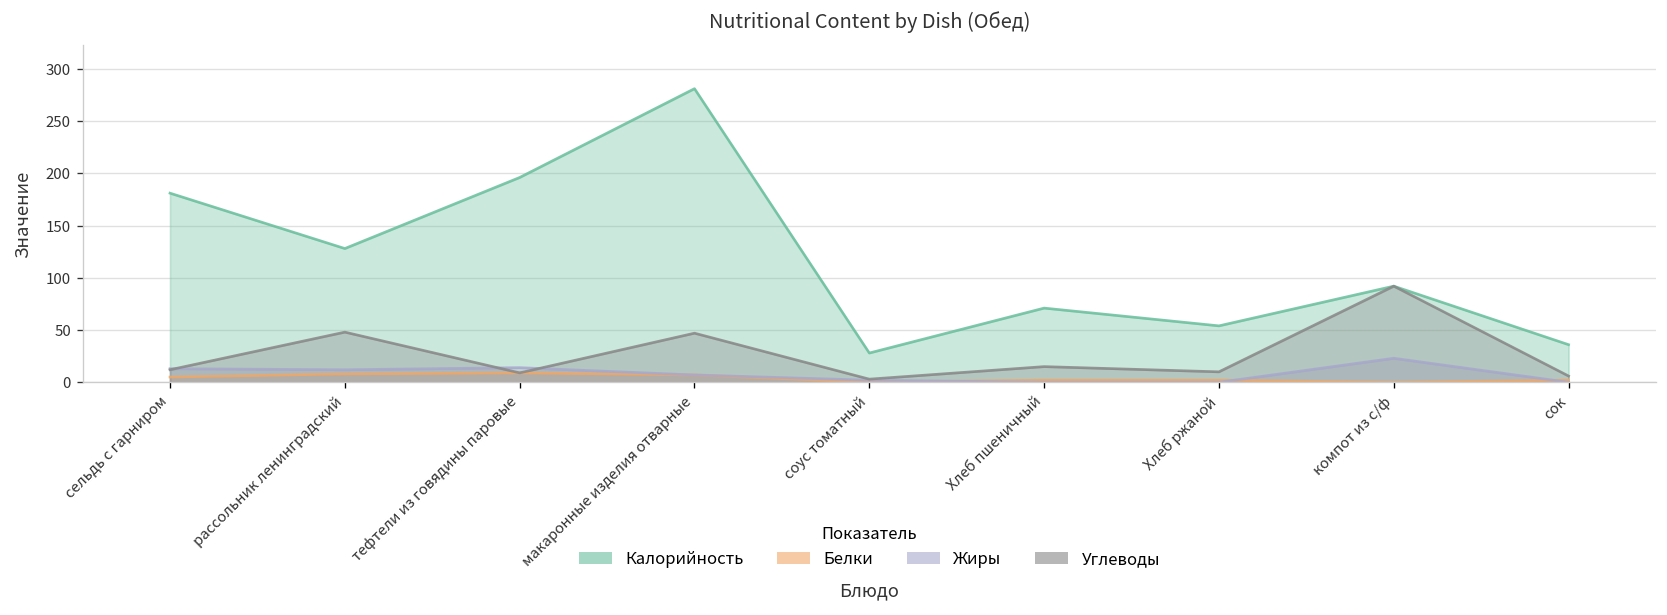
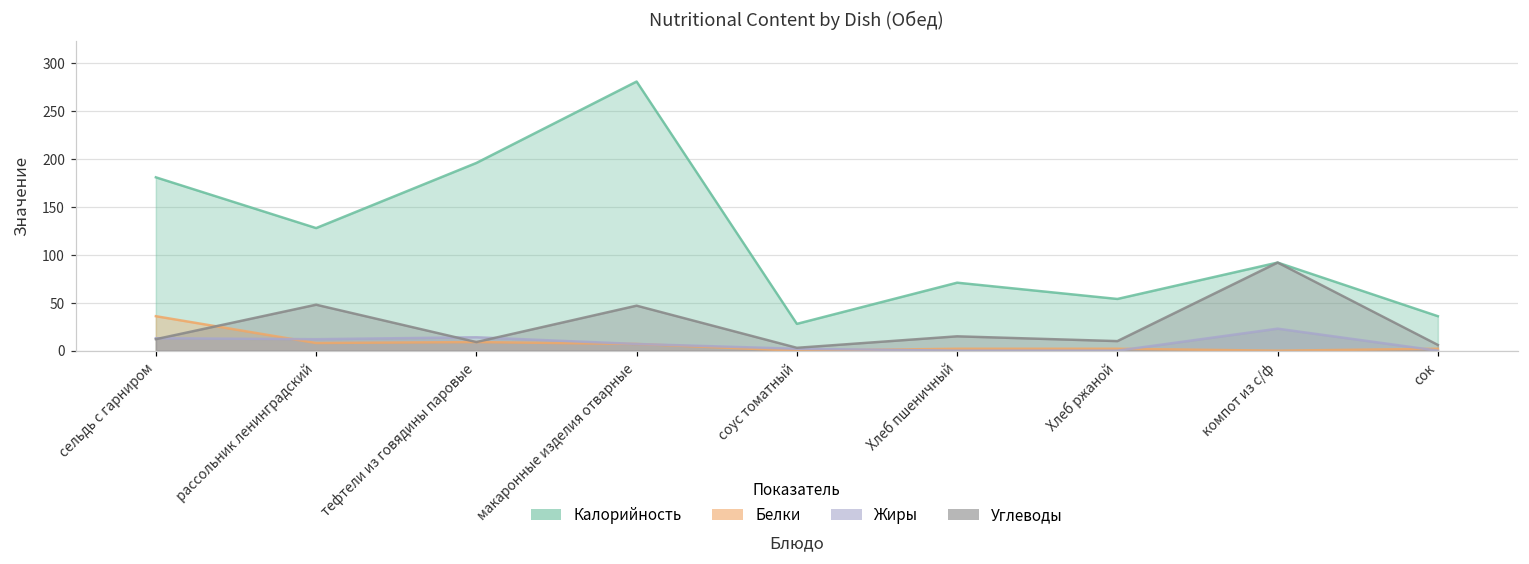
Белки, сельдь с гарниром: 10 -> 40
